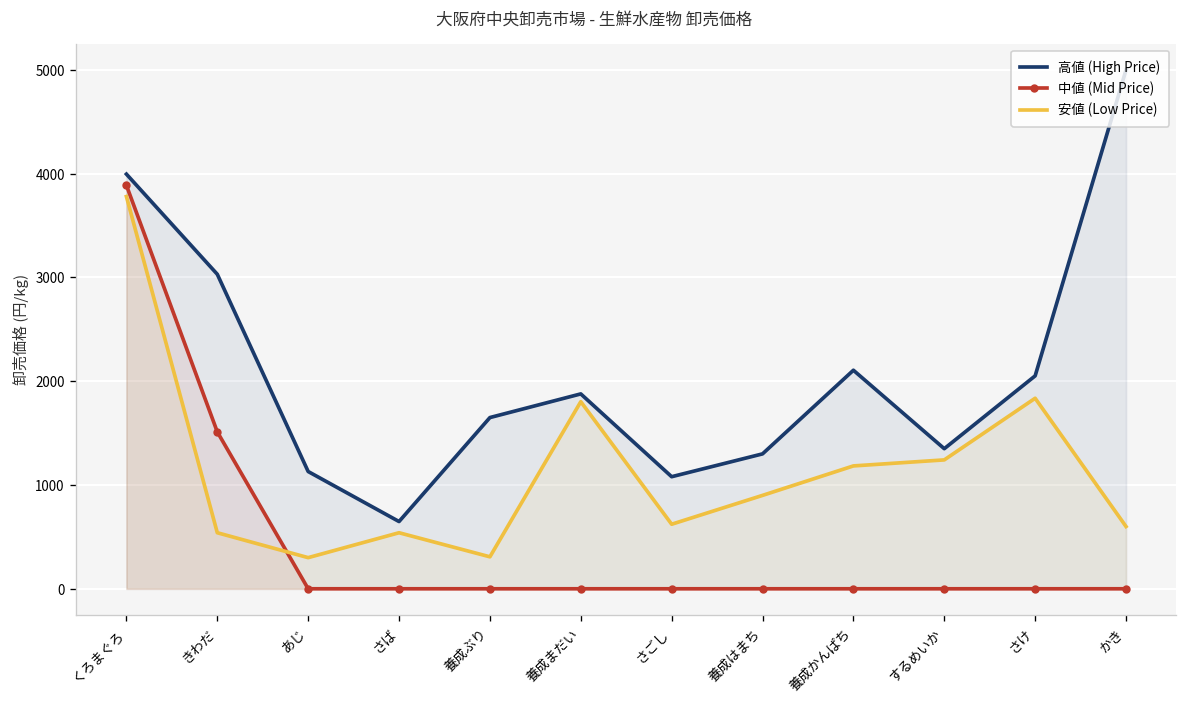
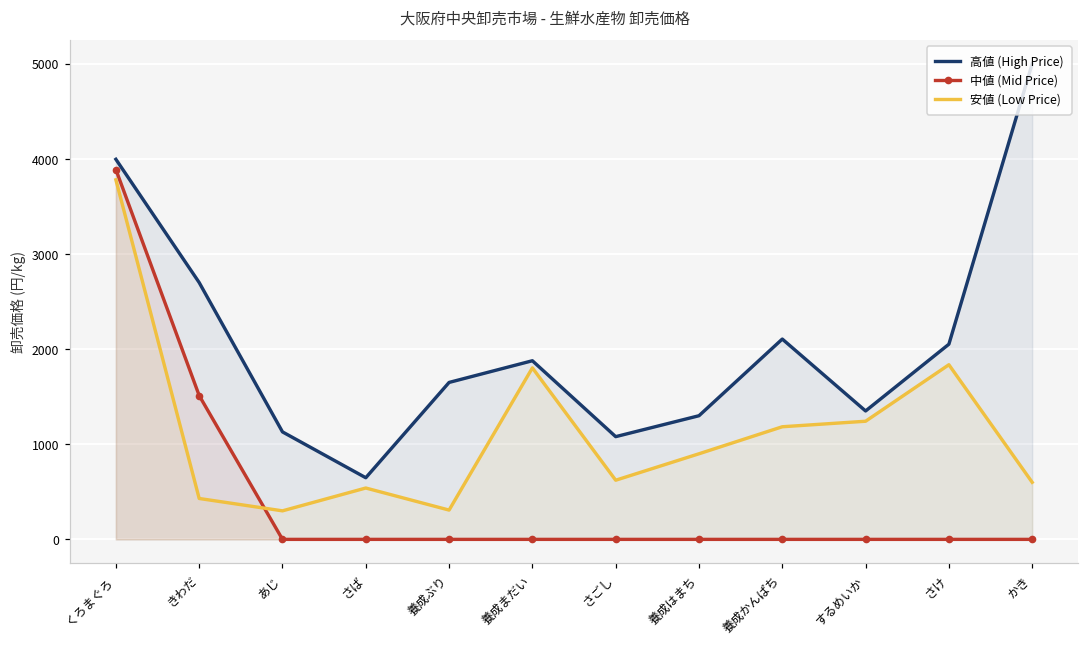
高値 (High Price), きわだ: 3000 -> 2700
安値 (Low Price), きわだ: 500 -> 400
